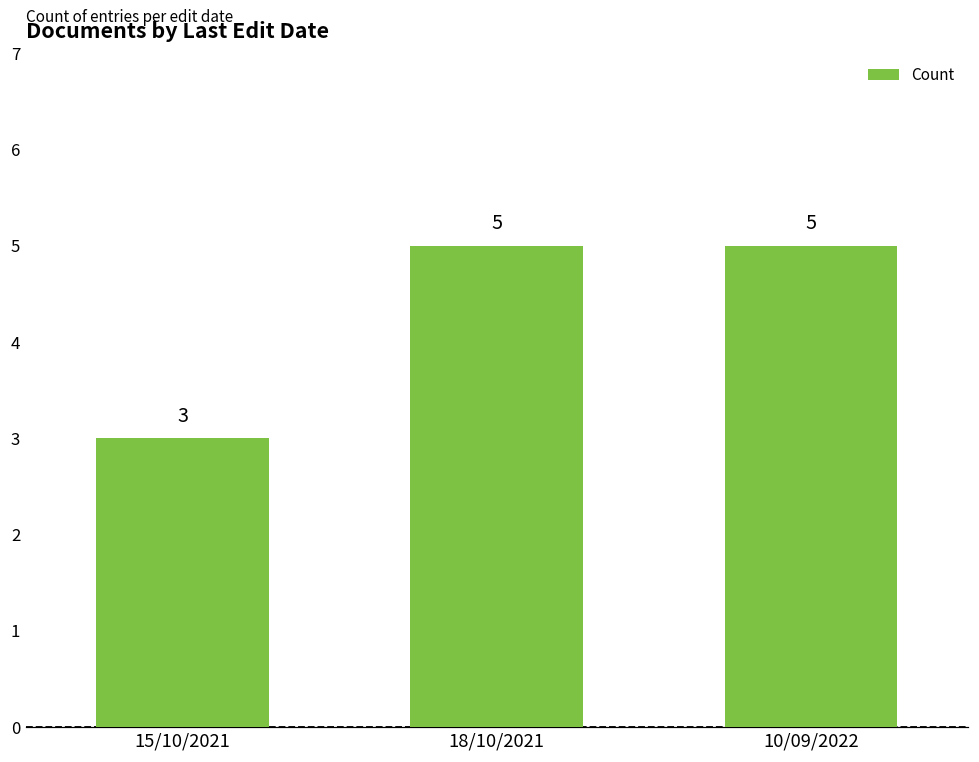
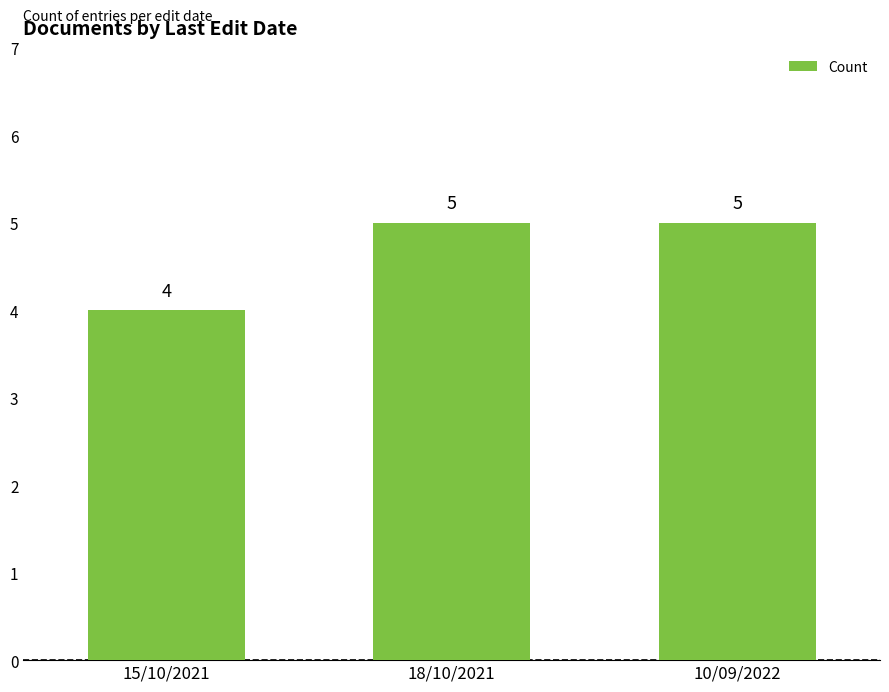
15/10/2021: 3 -> 4
